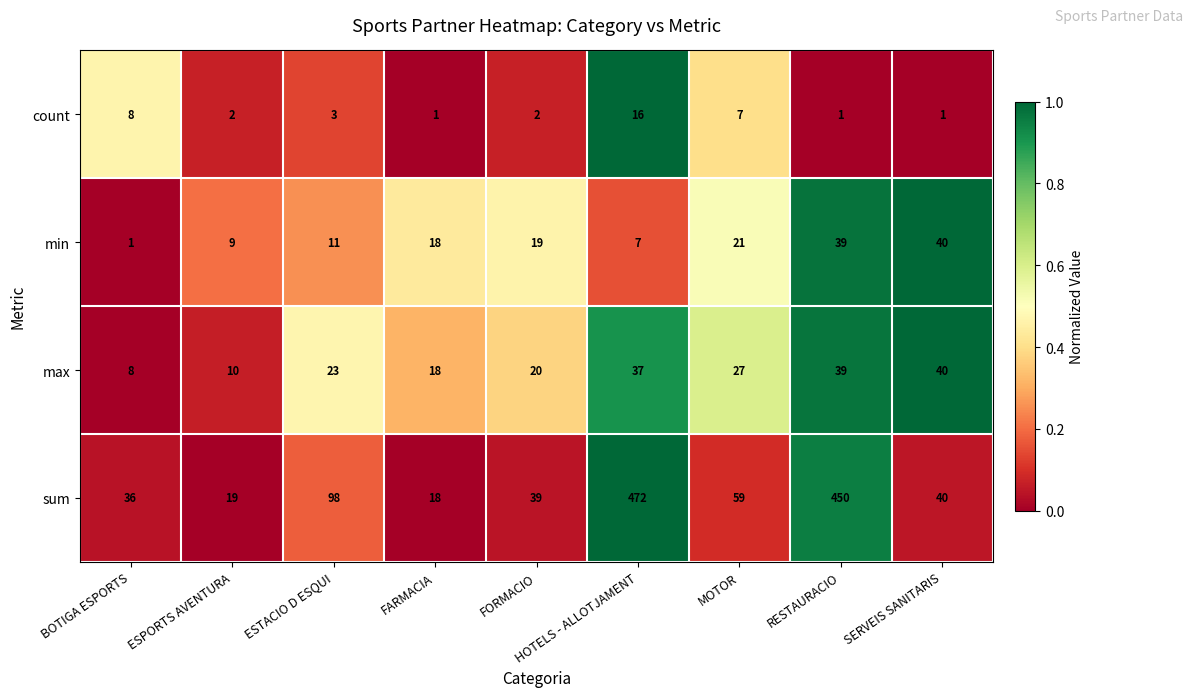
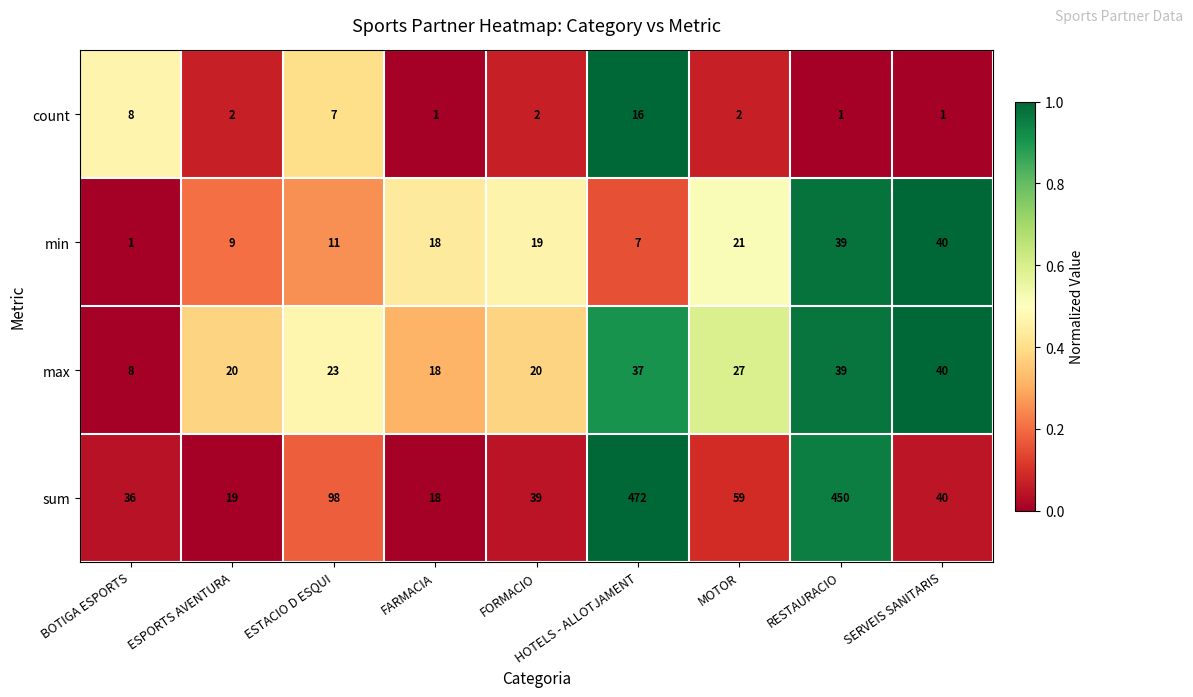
count, ESTACIO D ESQUI: 3 -> 7
count, MOTOR: 7 -> 2
max, ESPORTS AVENTURA: 10 -> 20
